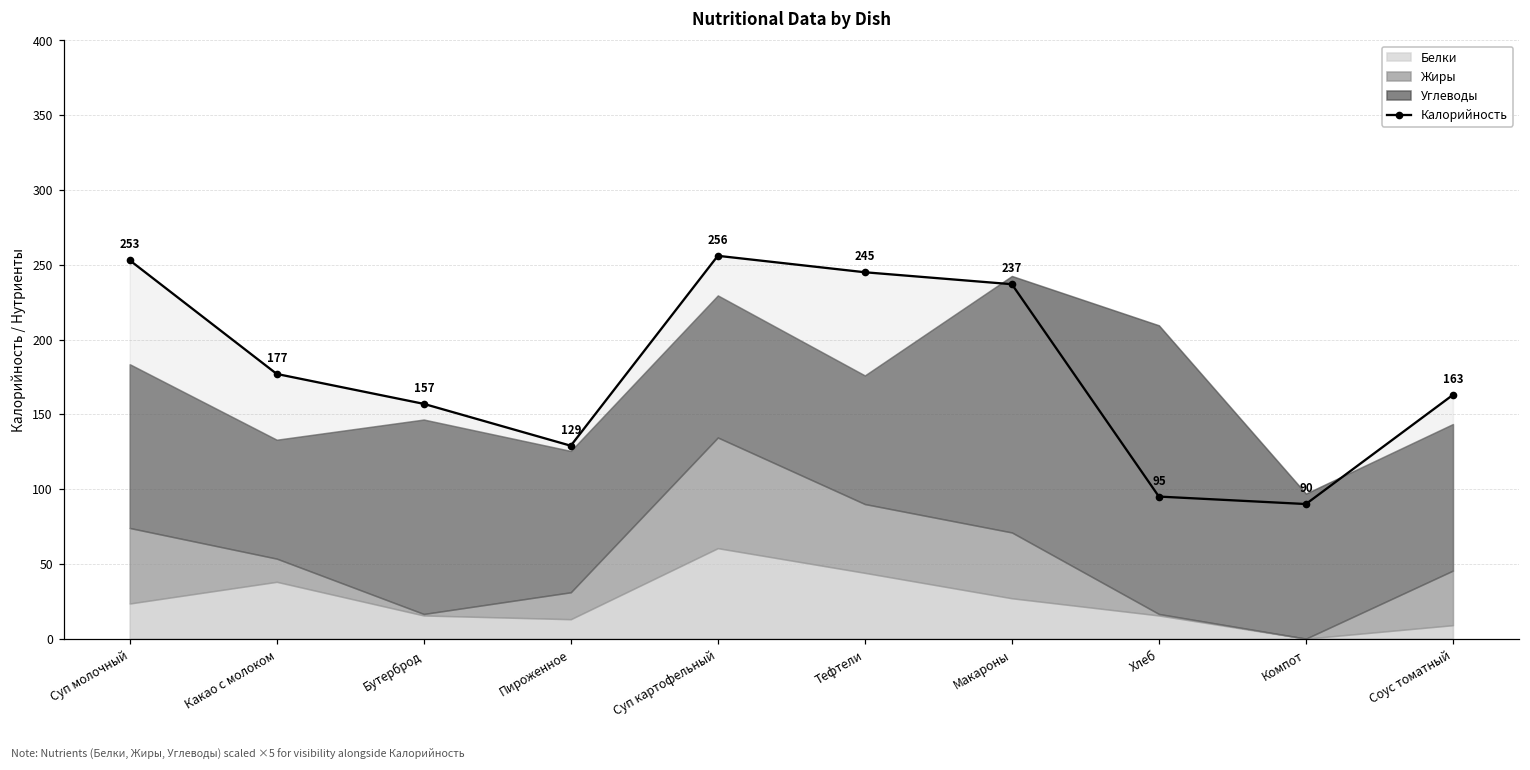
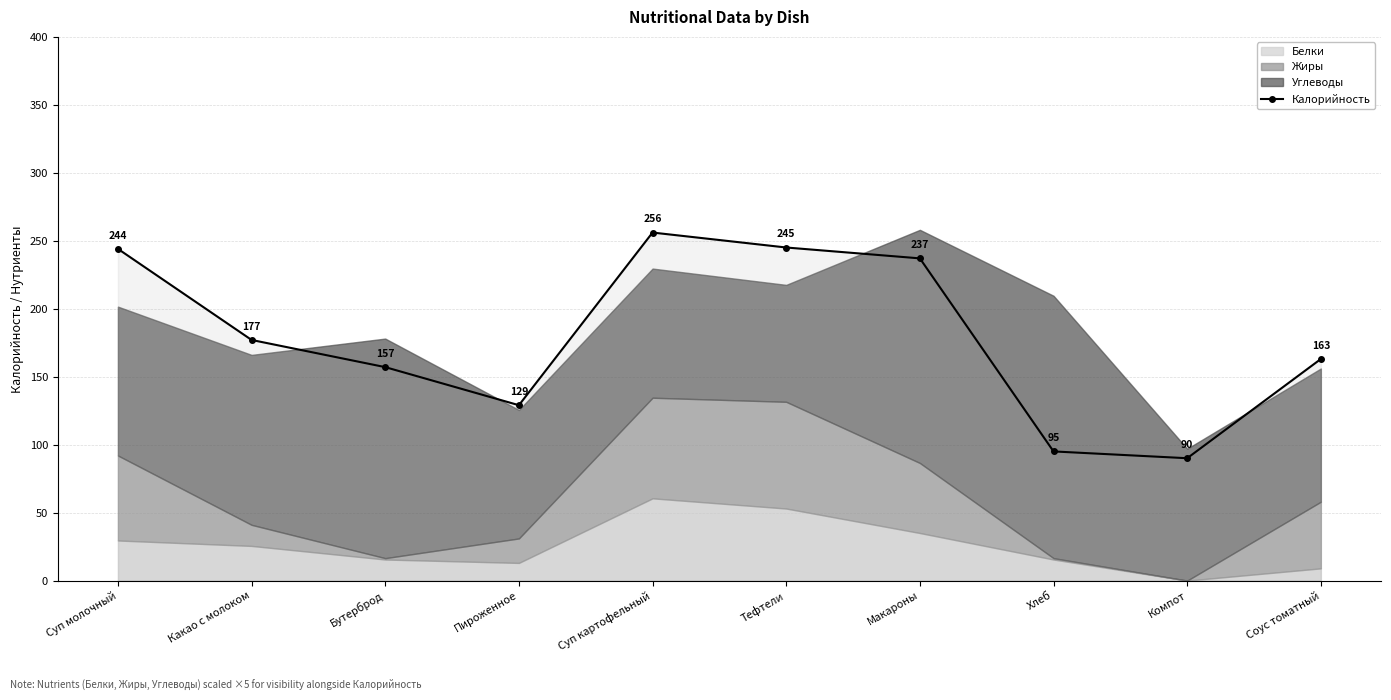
Калорийность, Суп молочный: 253 -> 244
Белки, Суп молочный: 24 -> 30
Жиры, Суп молочный: 51 -> 63
Белки, Какао с молоком: 38 -> 26
Углеводы, Какао с молоком: 80 -> 125
Углеводы, Бутерброд: 130 -> 162
Белки, Тефтели: 44 -> 53
Жиры, Тефтели: 46 -> 79
Белки, Макароны: 27 -> 35
Жиры, Макароны: 44 -> 52
Жиры, Соус томатный: 37 -> 49
